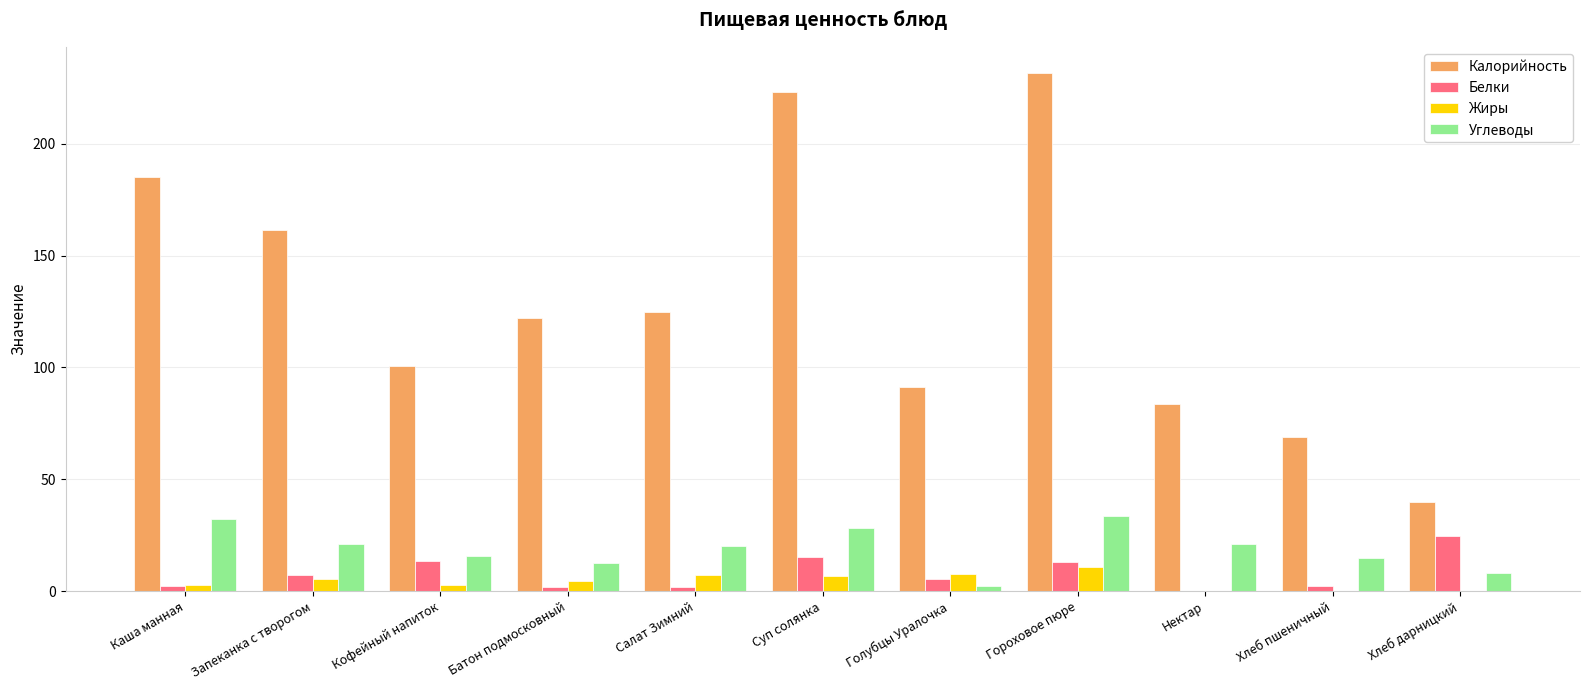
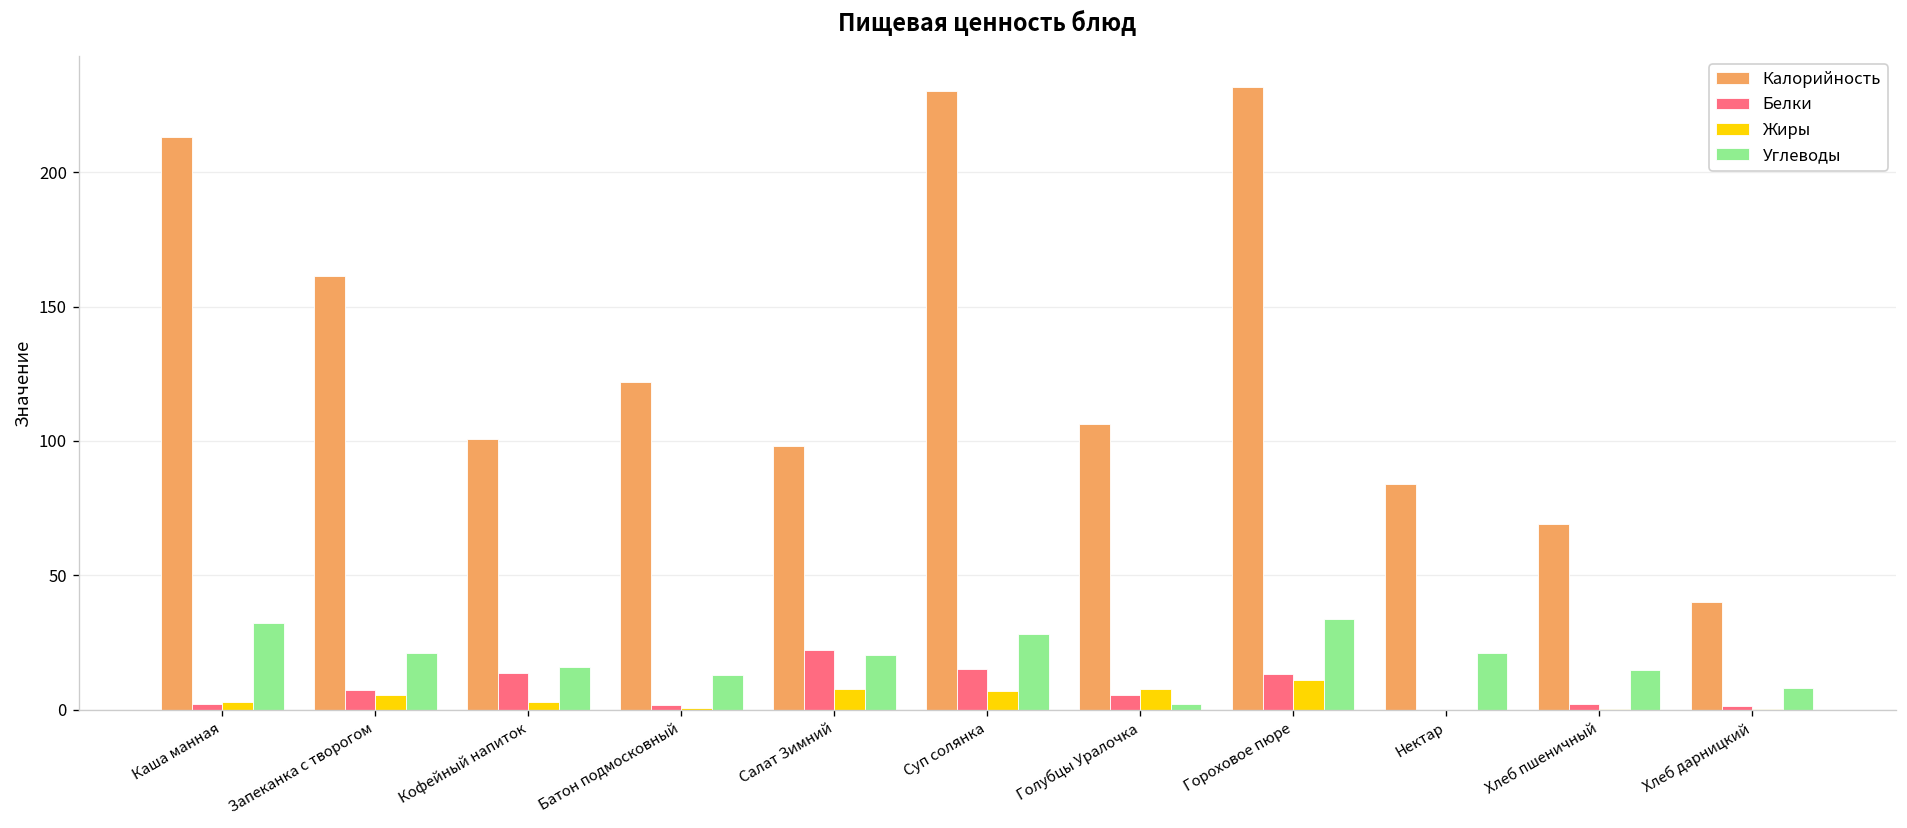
Калорийность, Каша манная: 185 -> 213
Жиры, Батон подмосковный: 5 -> 1
Калорийность, Салат Зимний: 125 -> 98
Белки, Салат Зимний: 2 -> 22
Калорийность, Суп солянка: 223 -> 230
Калорийность, Голубцы Уралочка: 91 -> 106
Белки, Хлеб дарницкий: 25 -> 1
